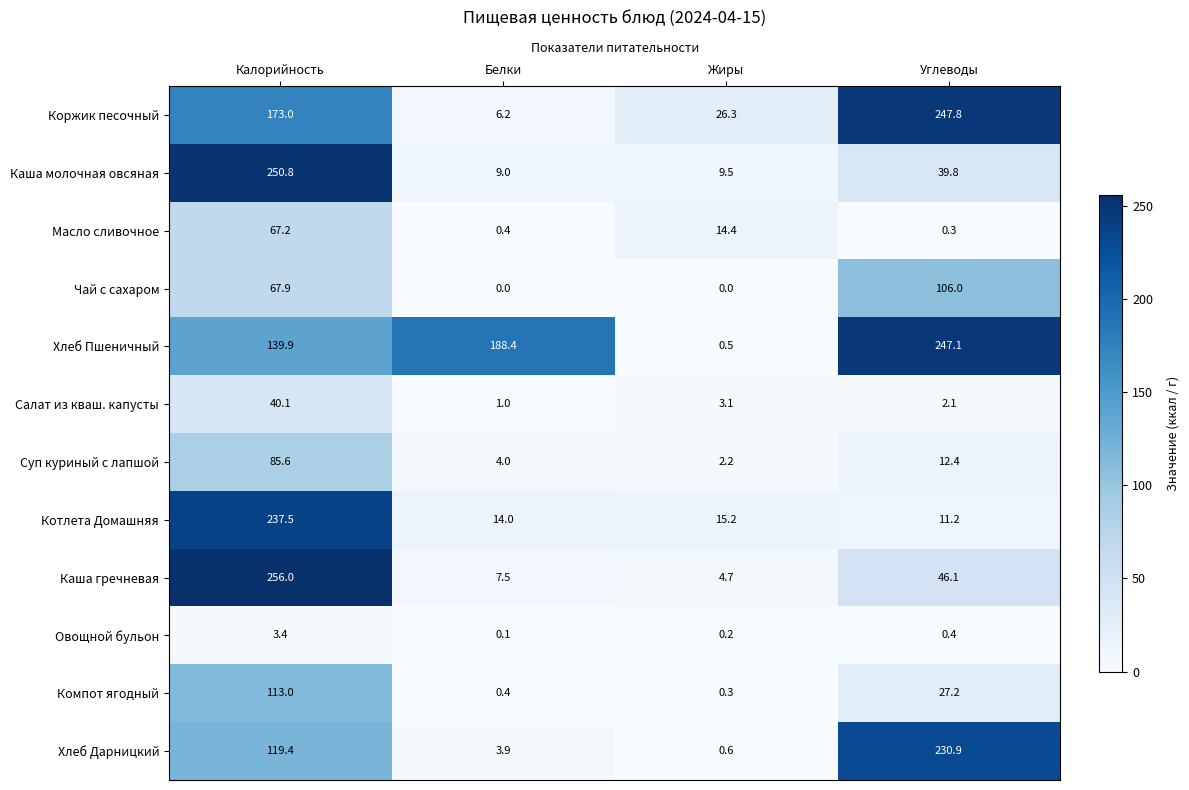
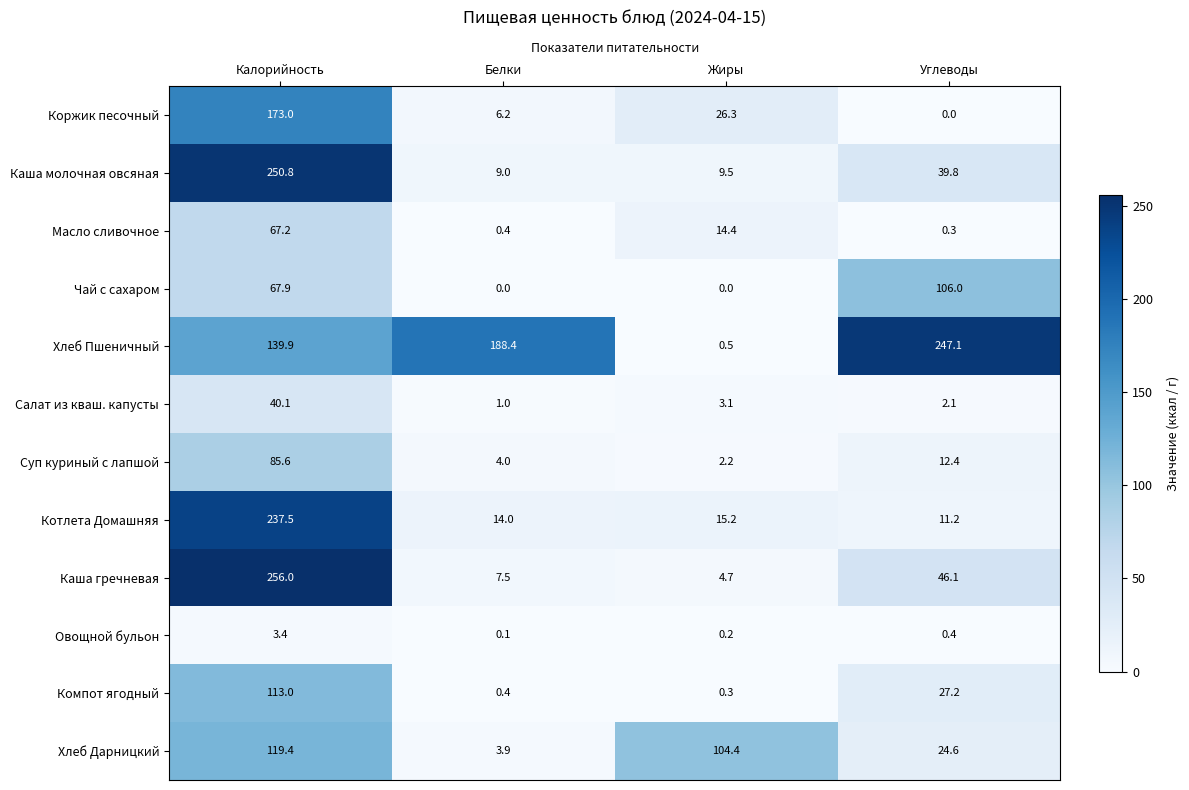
Коржик песочный, Углеводы: 247.8 -> 0.0
Хлеб Дарницкий, Жиры: 0.6 -> 104.4
Хлеб Дарницкий, Углеводы: 230.9 -> 24.6
